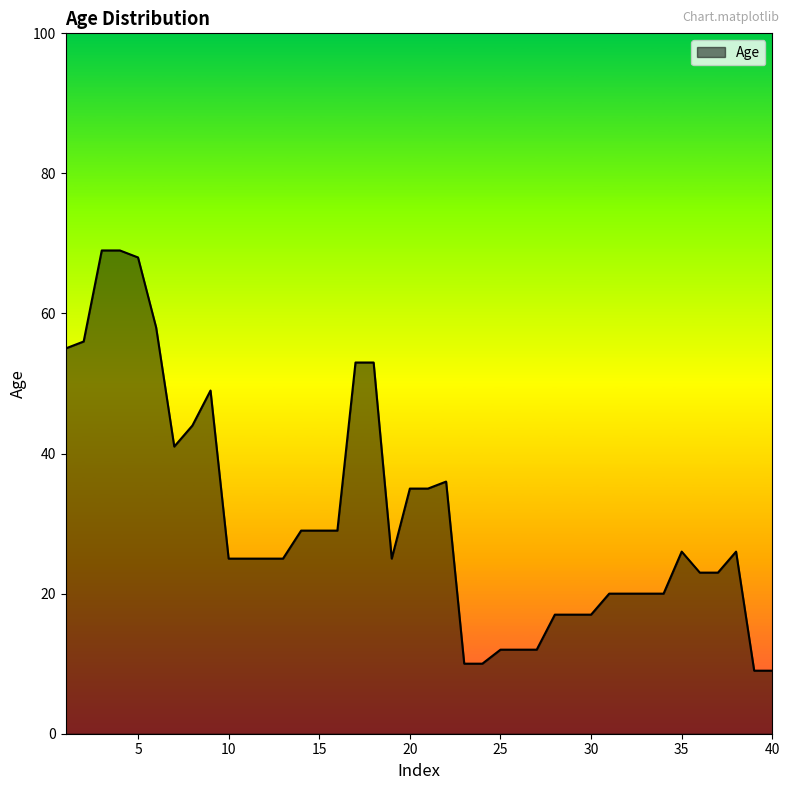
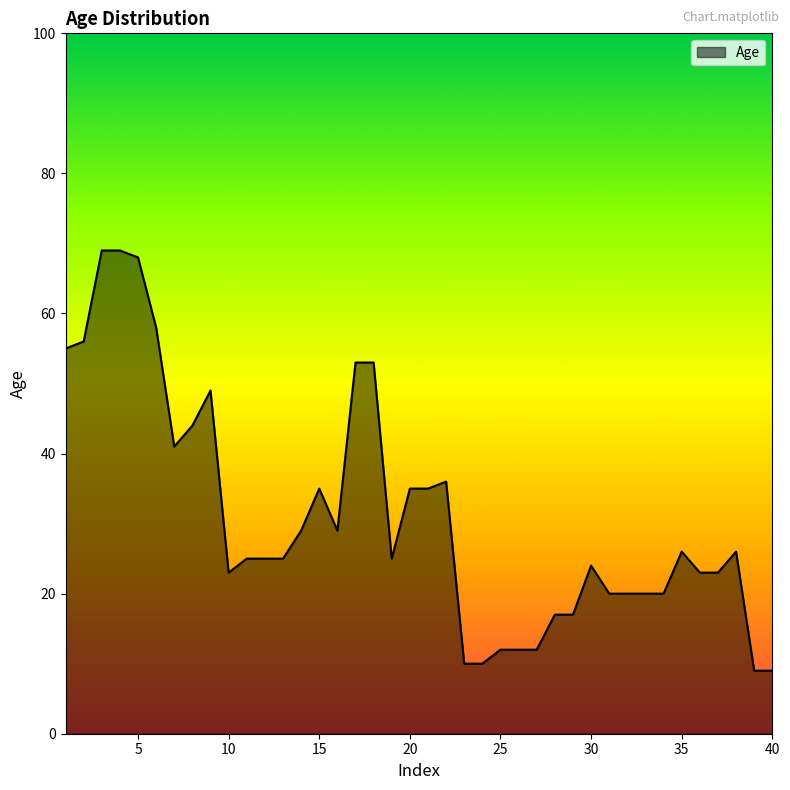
10: 25 -> 23
15: 29 -> 35
30: 17 -> 24
